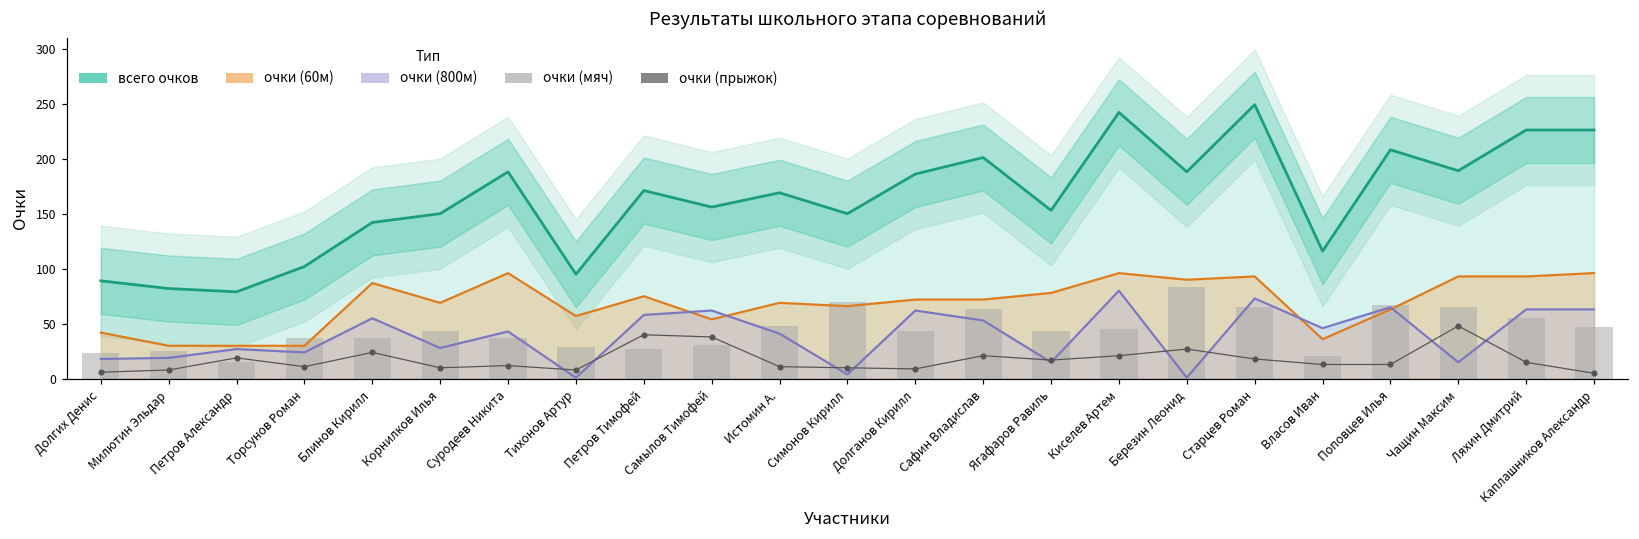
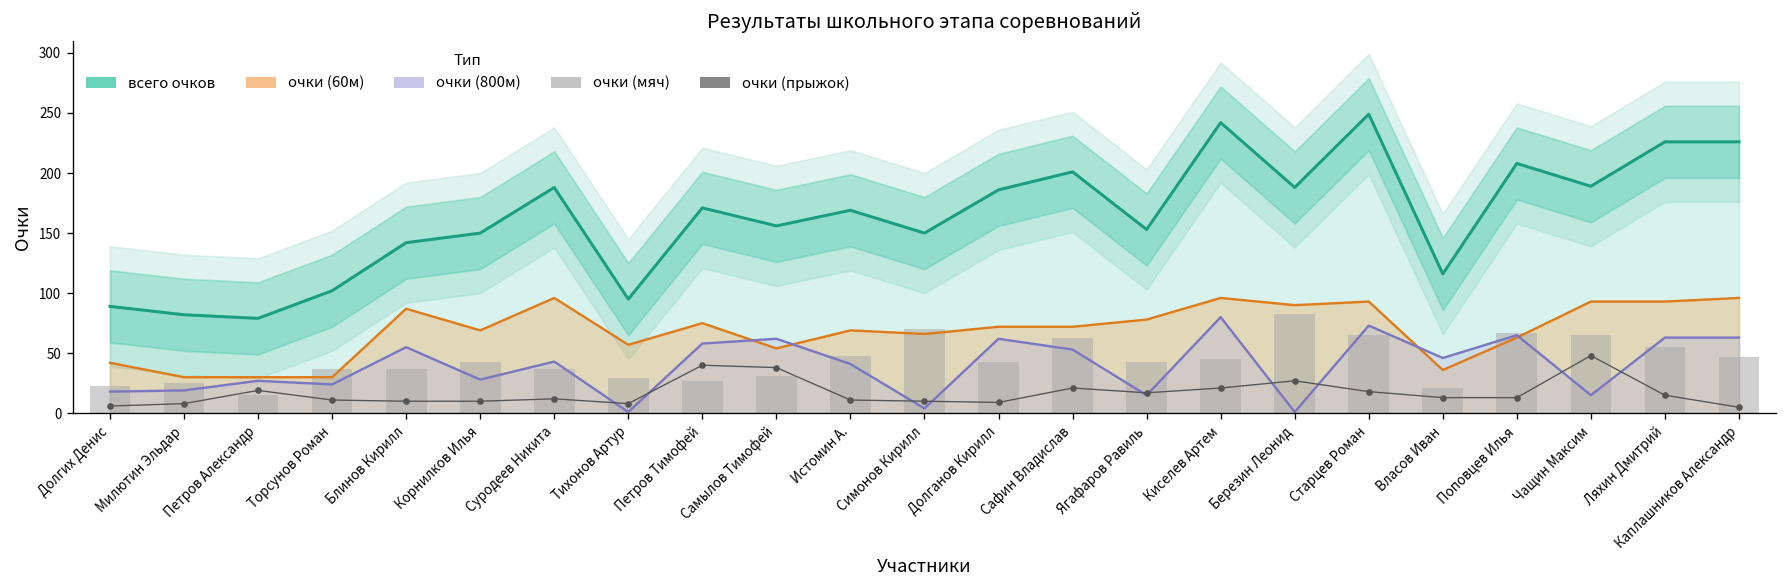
очки (прыжок), Блинов Кирилл: 24 -> 10
